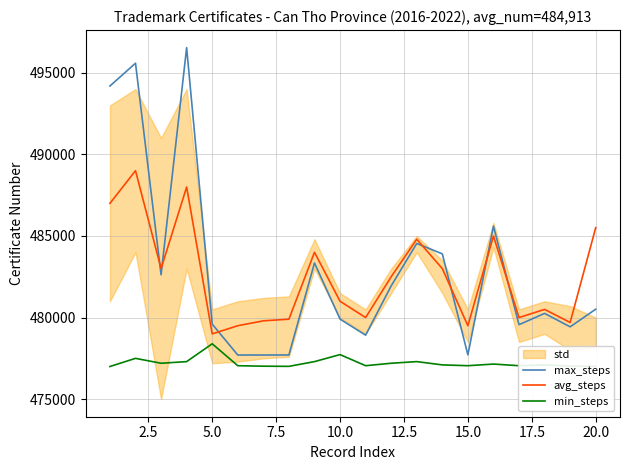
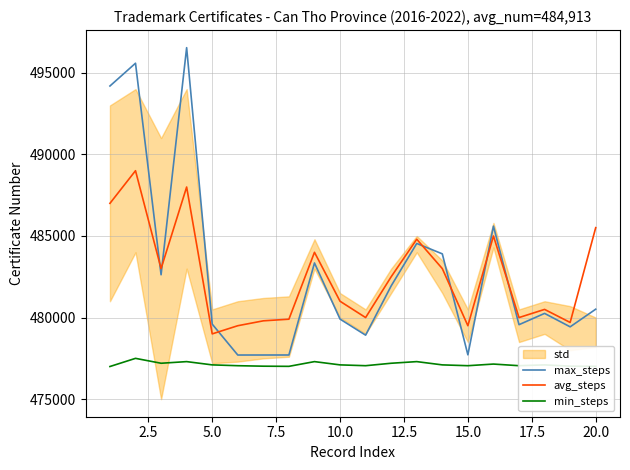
min_steps, 5.0: 478400 -> 477100
min_steps, 10.0: 477700 -> 477100
